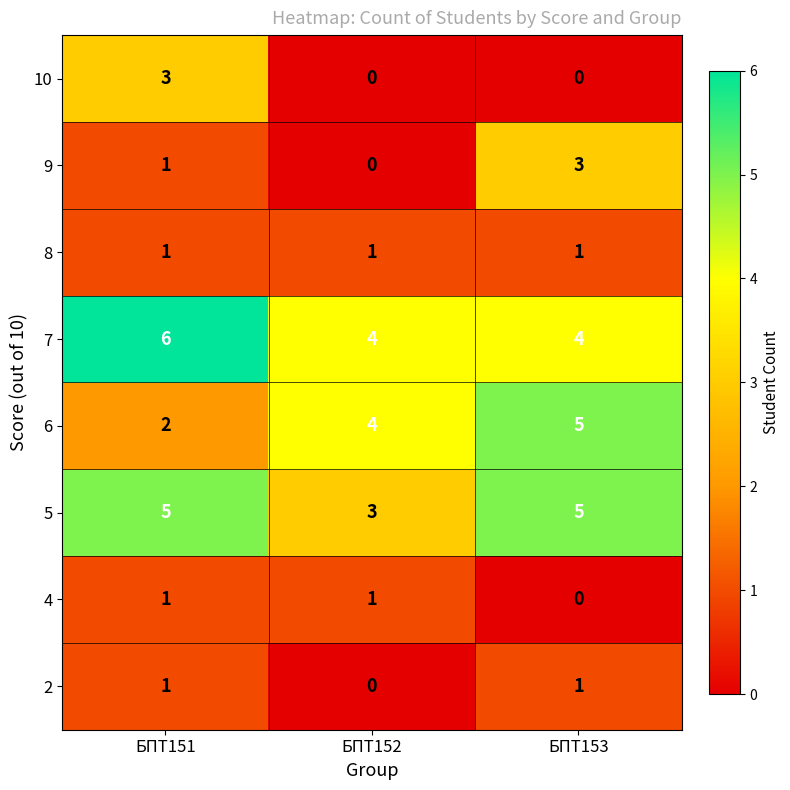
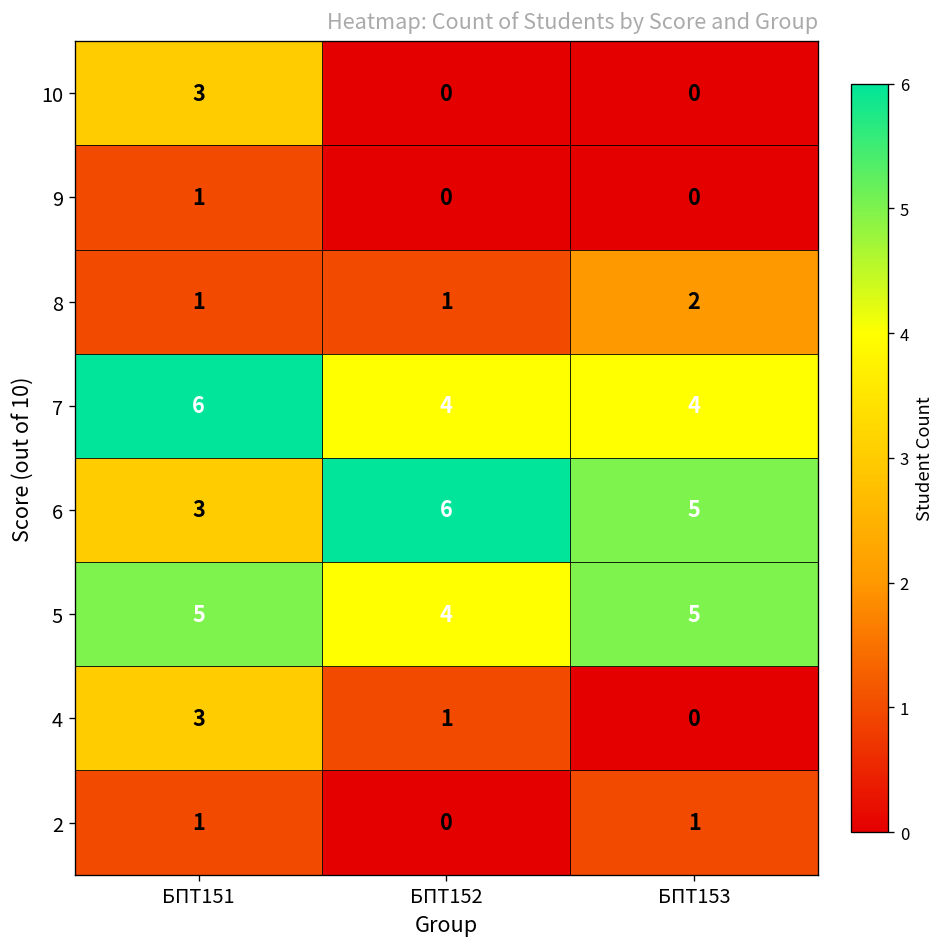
9, БПТ153: 3 -> 0
8, БПТ153: 1 -> 2
6, БПТ151: 2 -> 3
6, БПТ152: 4 -> 6
5, БПТ152: 3 -> 4
4, БПТ151: 1 -> 3
